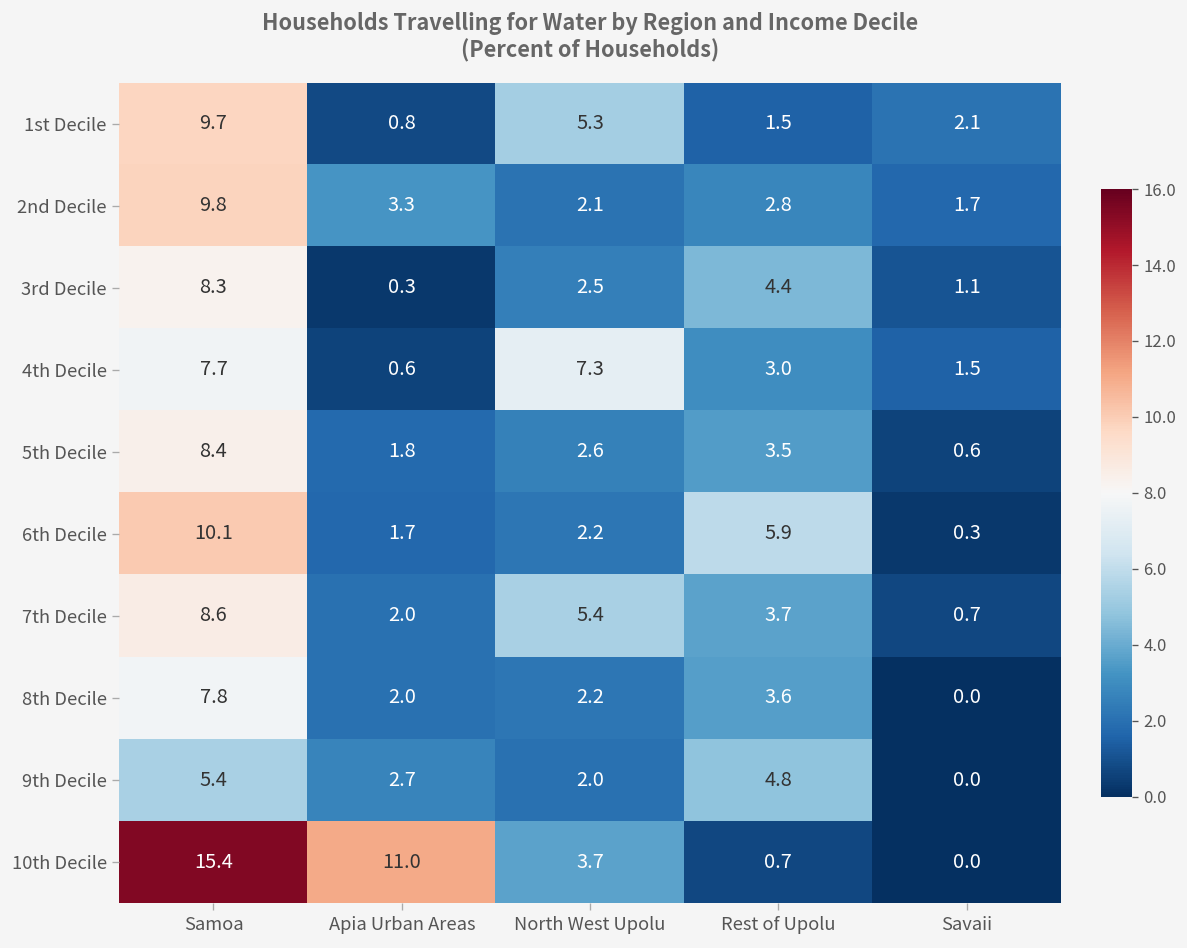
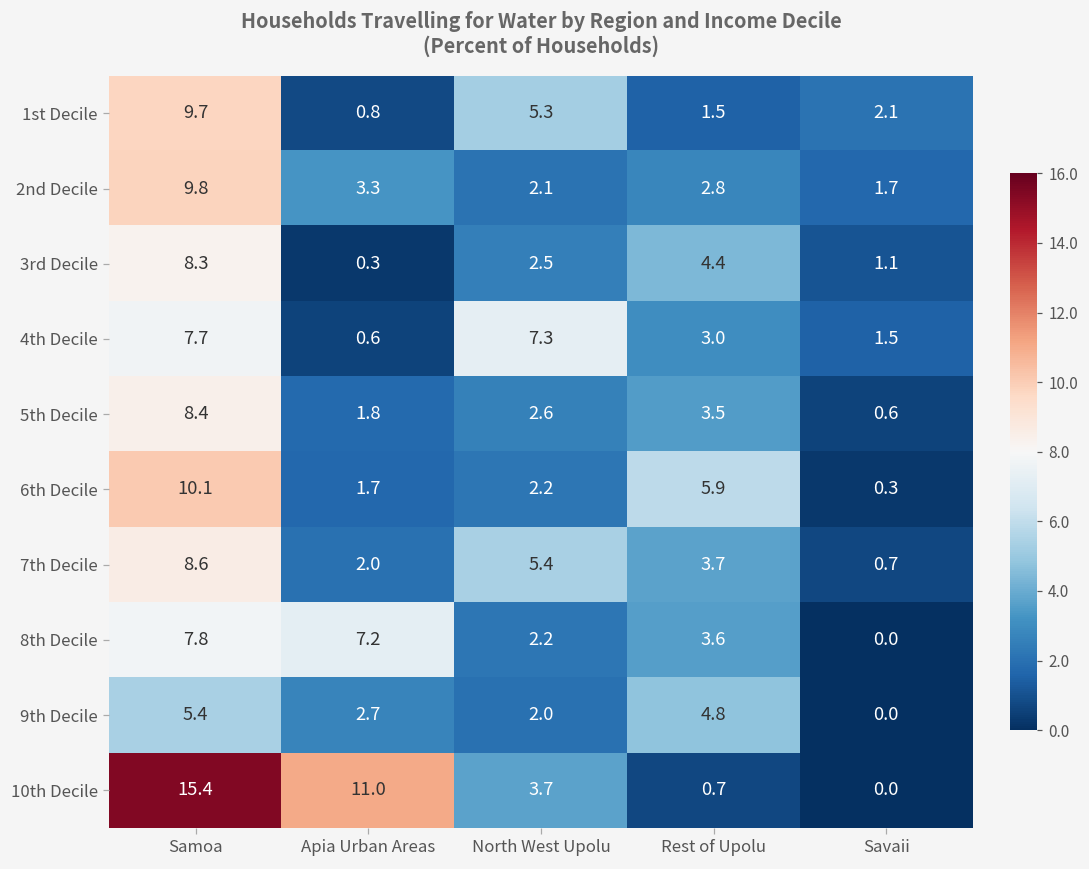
8th Decile, Apia Urban Areas: 2.0 -> 7.2
